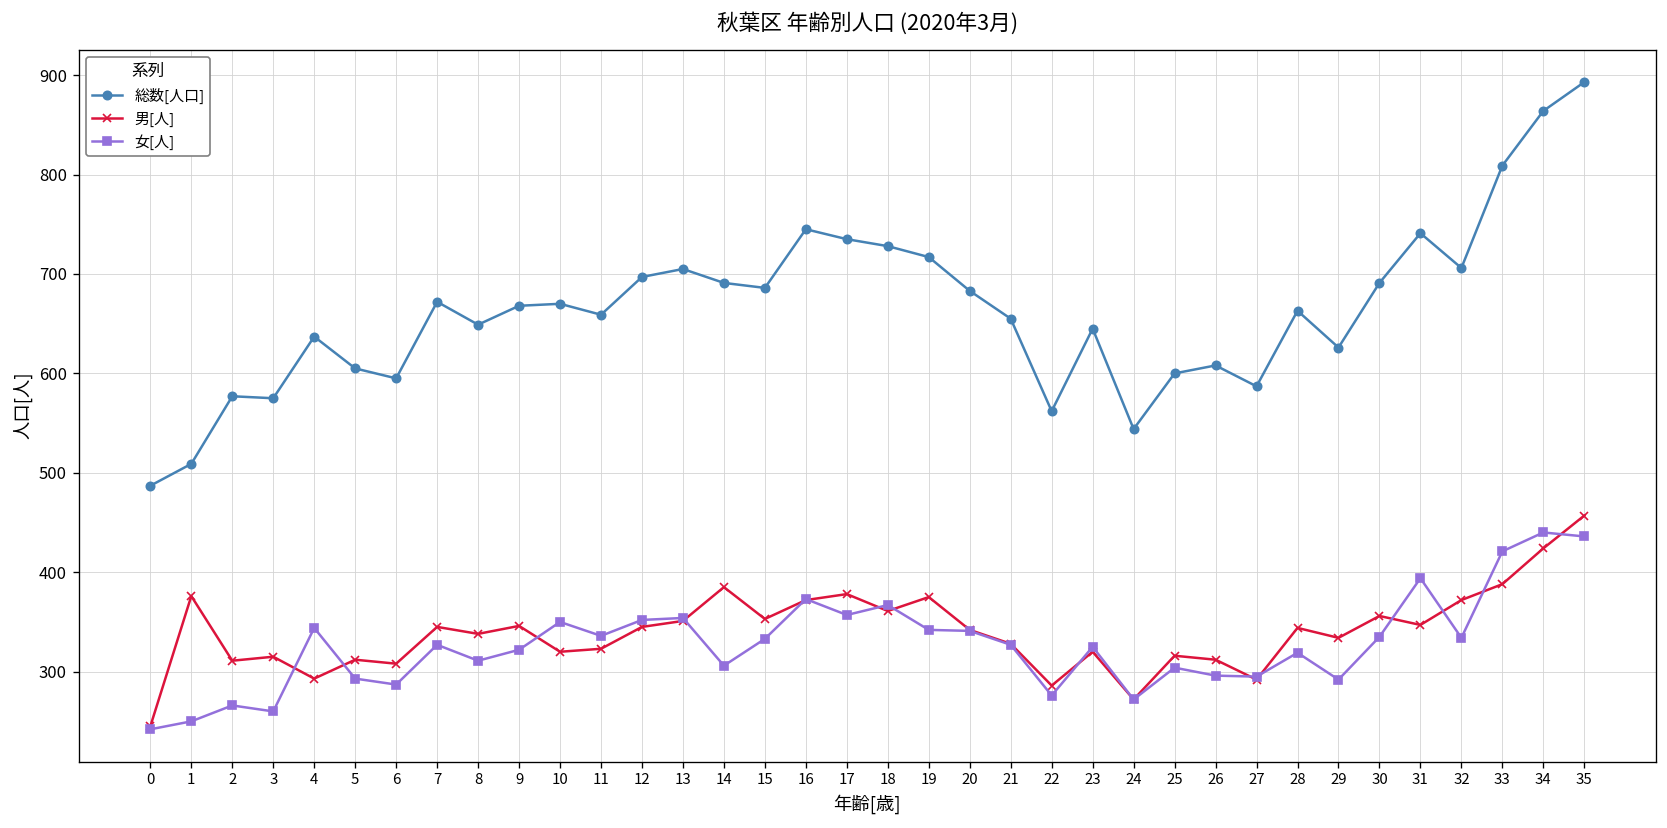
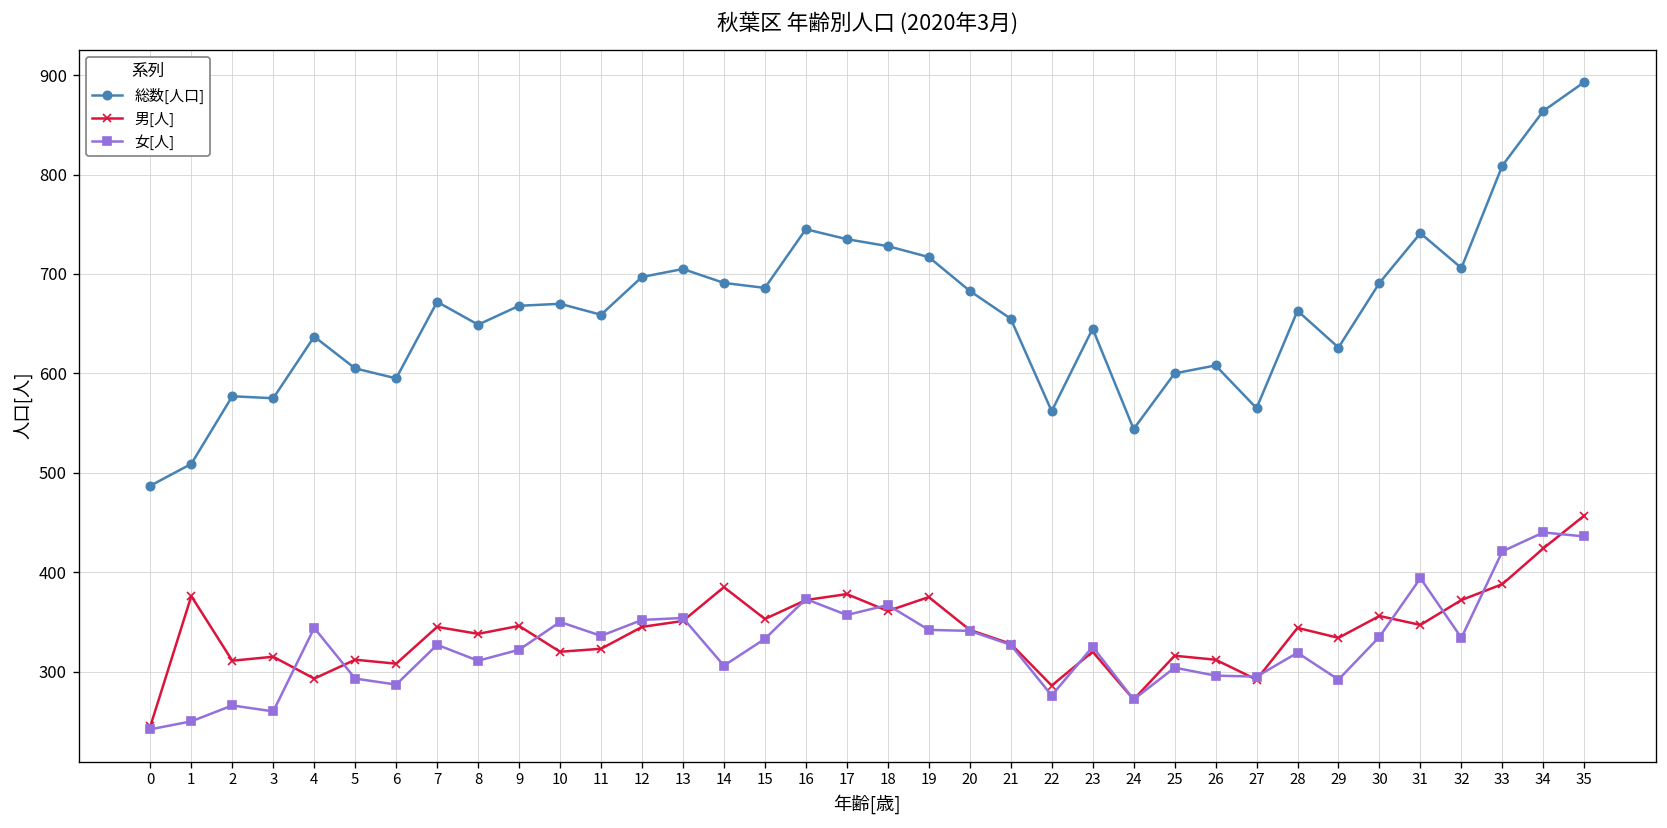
総数[人口], 27: 590 -> 570
